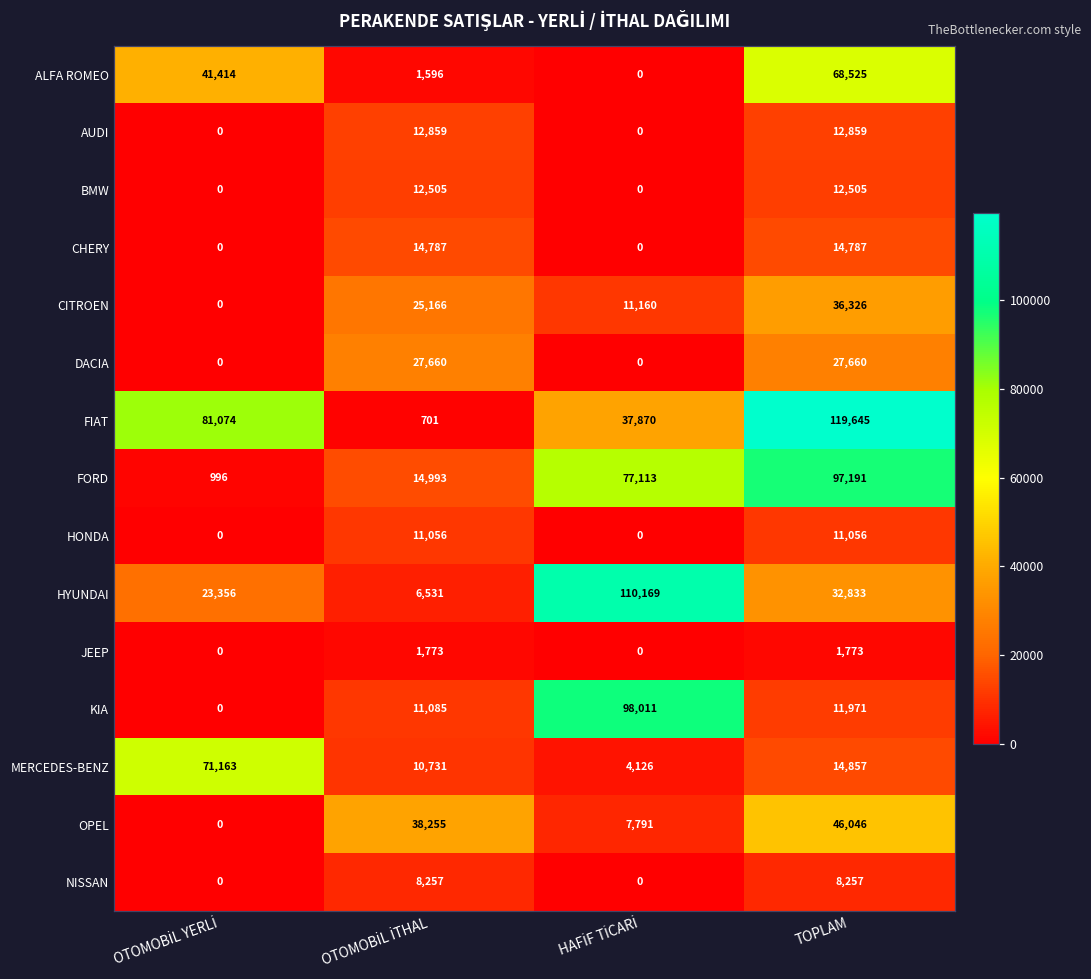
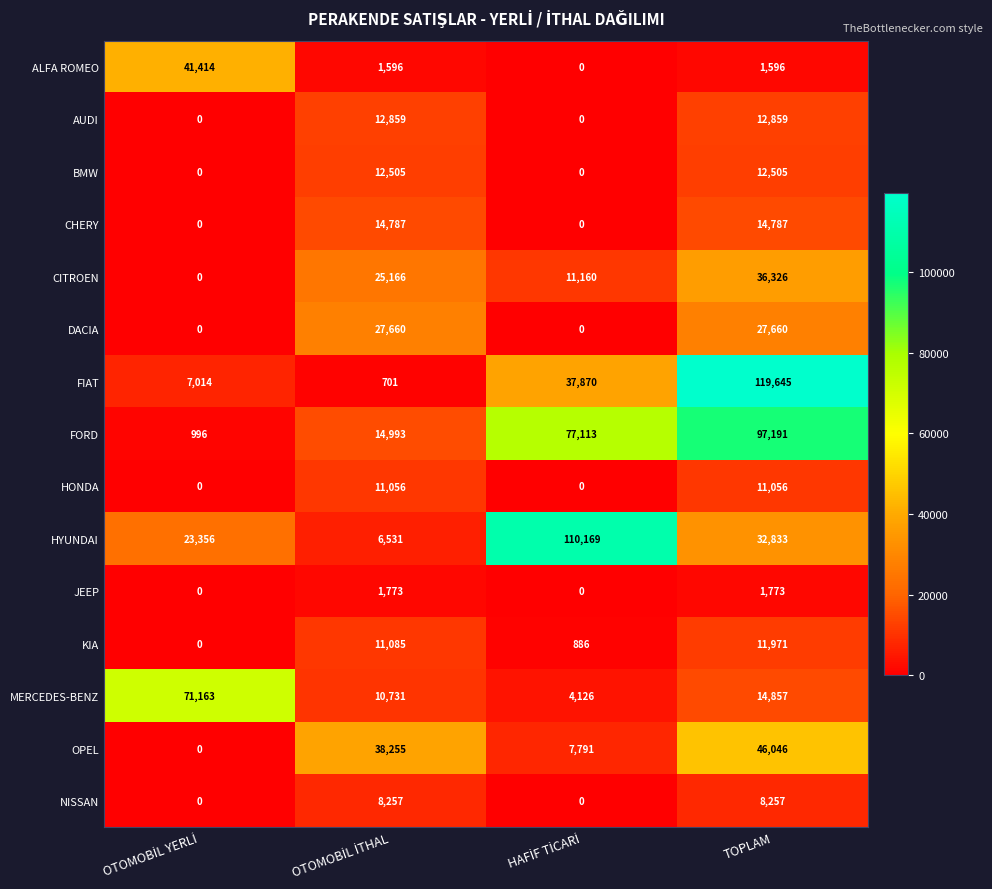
ALFA ROMEO, TOPLAM: 68,525 -> 1,596
FIAT, OTOMOBİL YERLİ: 81,074 -> 7,014
KIA, HAFİF TİCARİ: 98,011 -> 886
